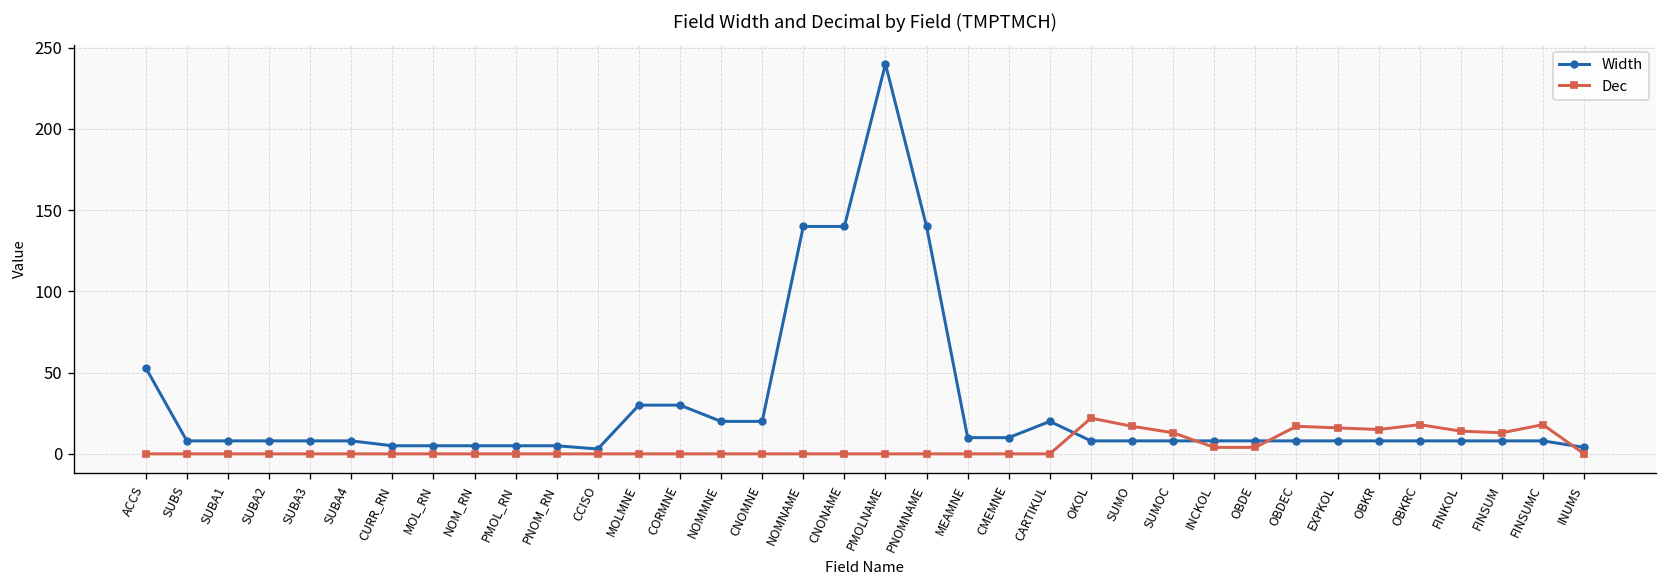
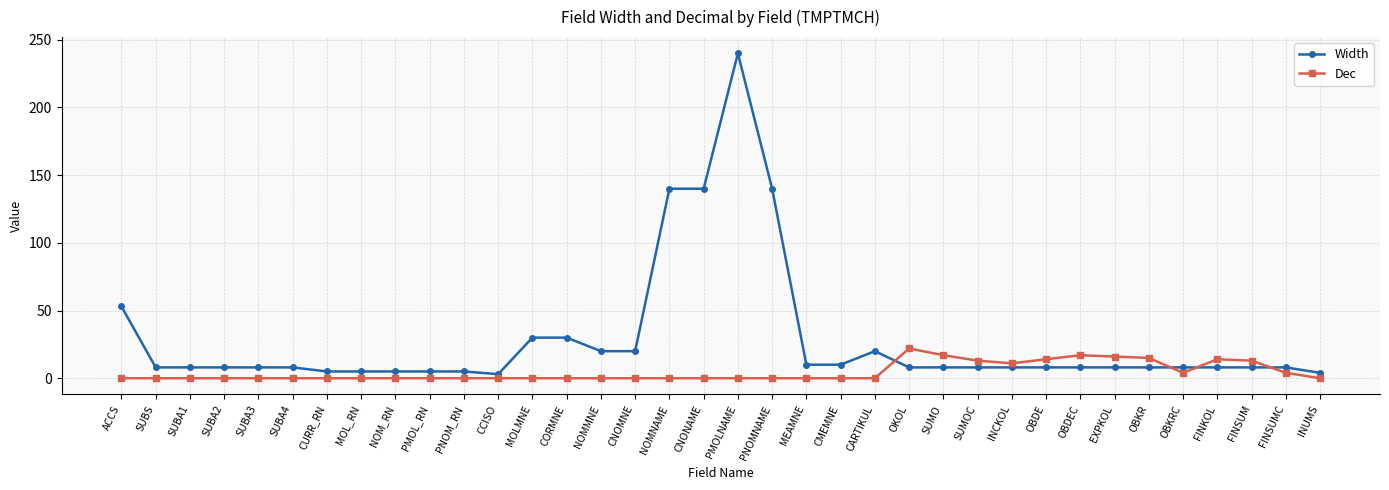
Dec, INCKOL: 4 -> 11
Dec, OBDE: 4 -> 14
Dec, OBKRC: 18 -> 4
Dec, FINSUMC: 18 -> 4
